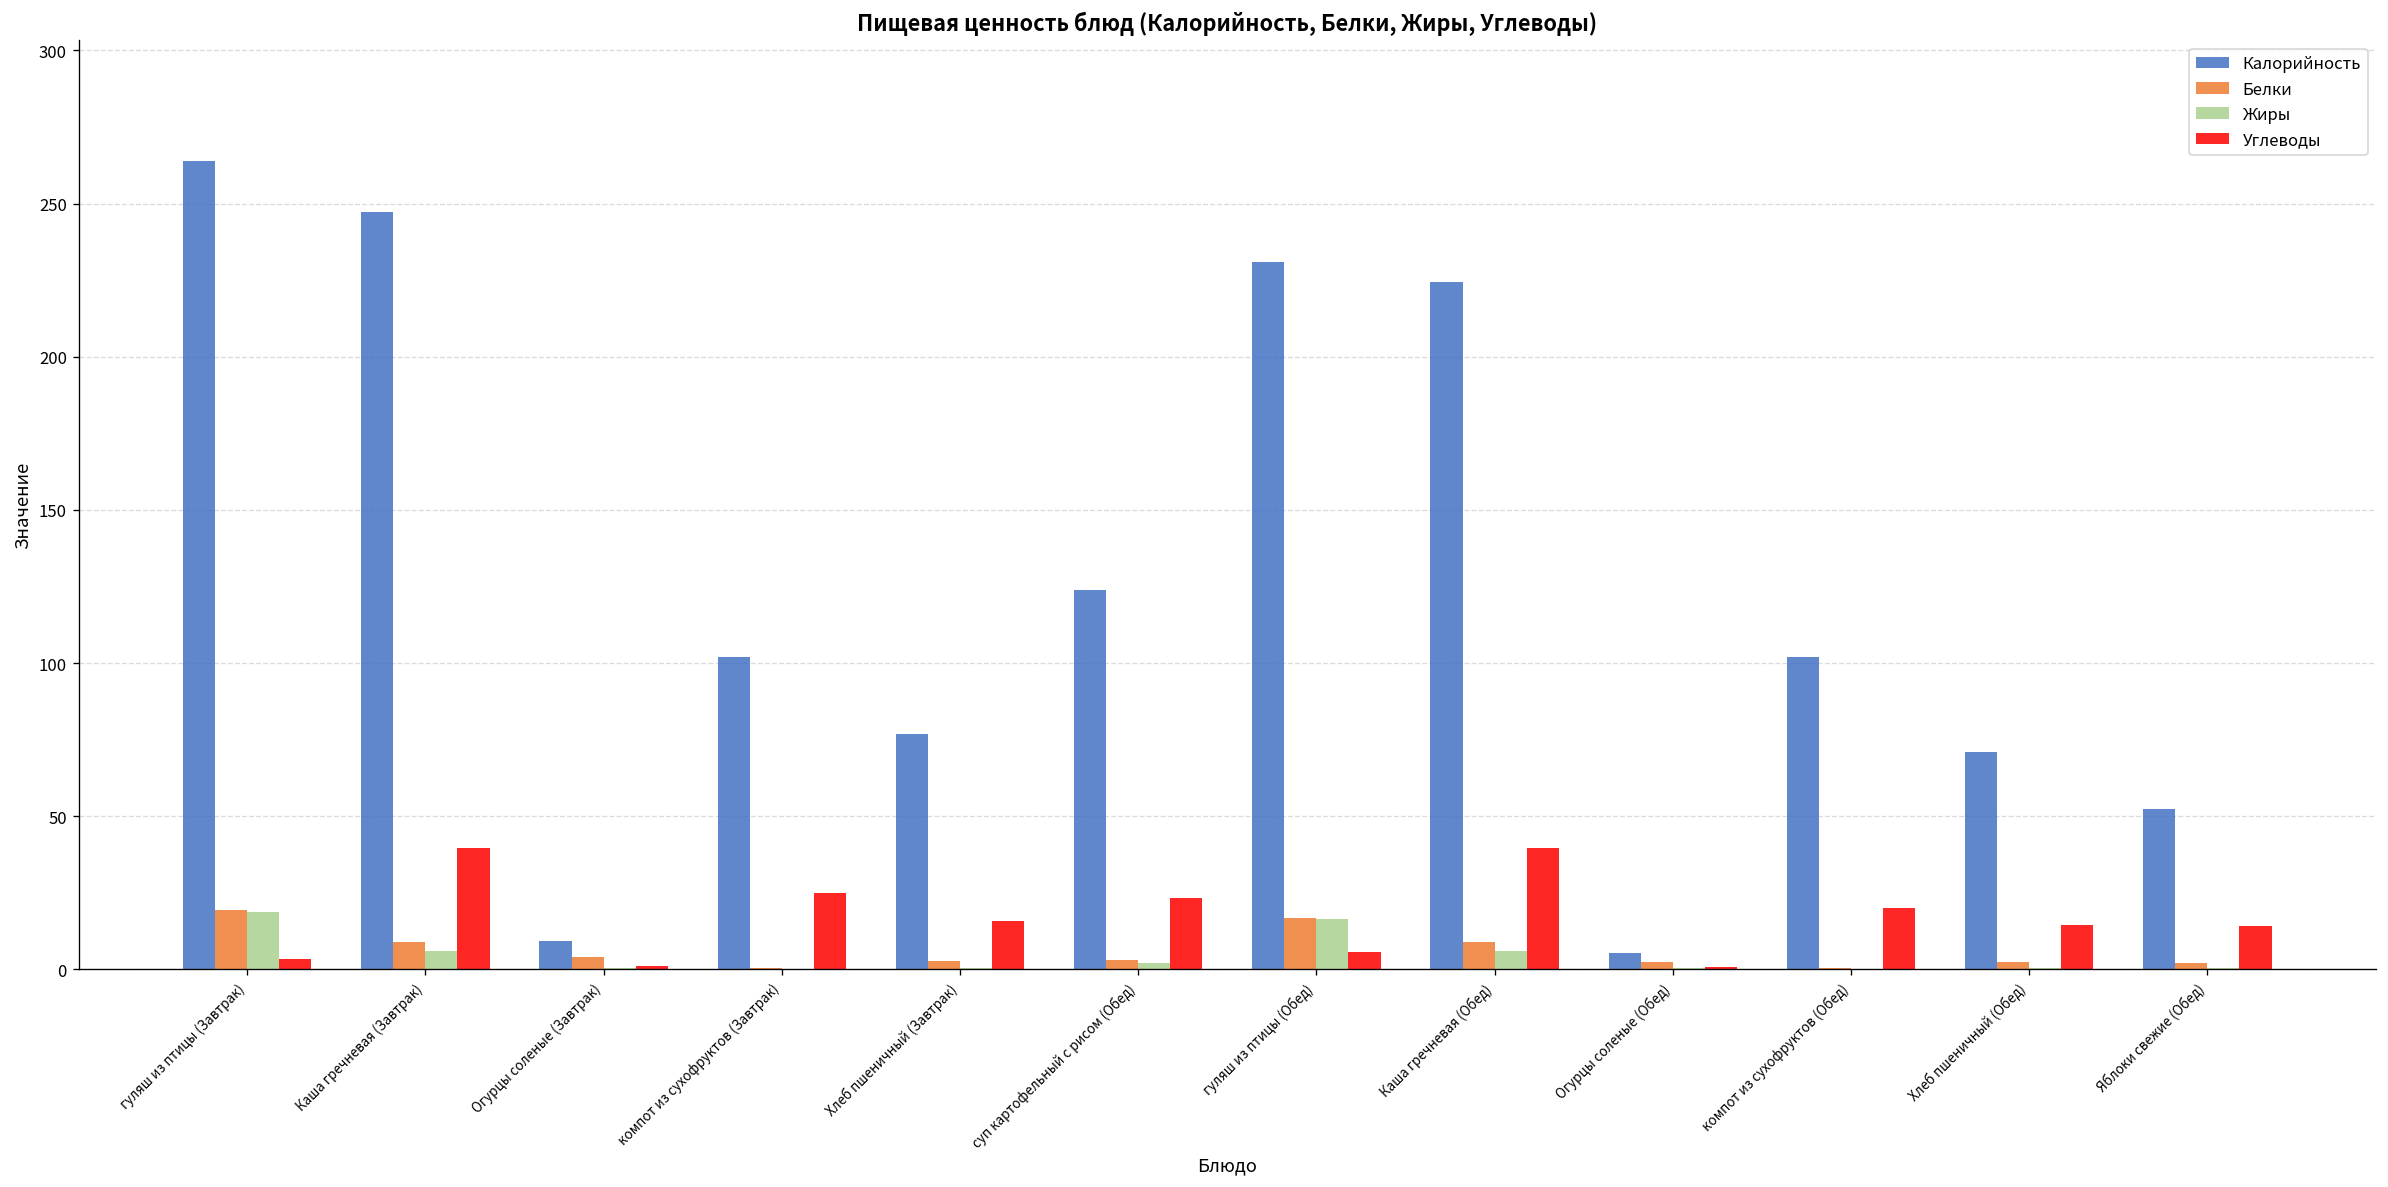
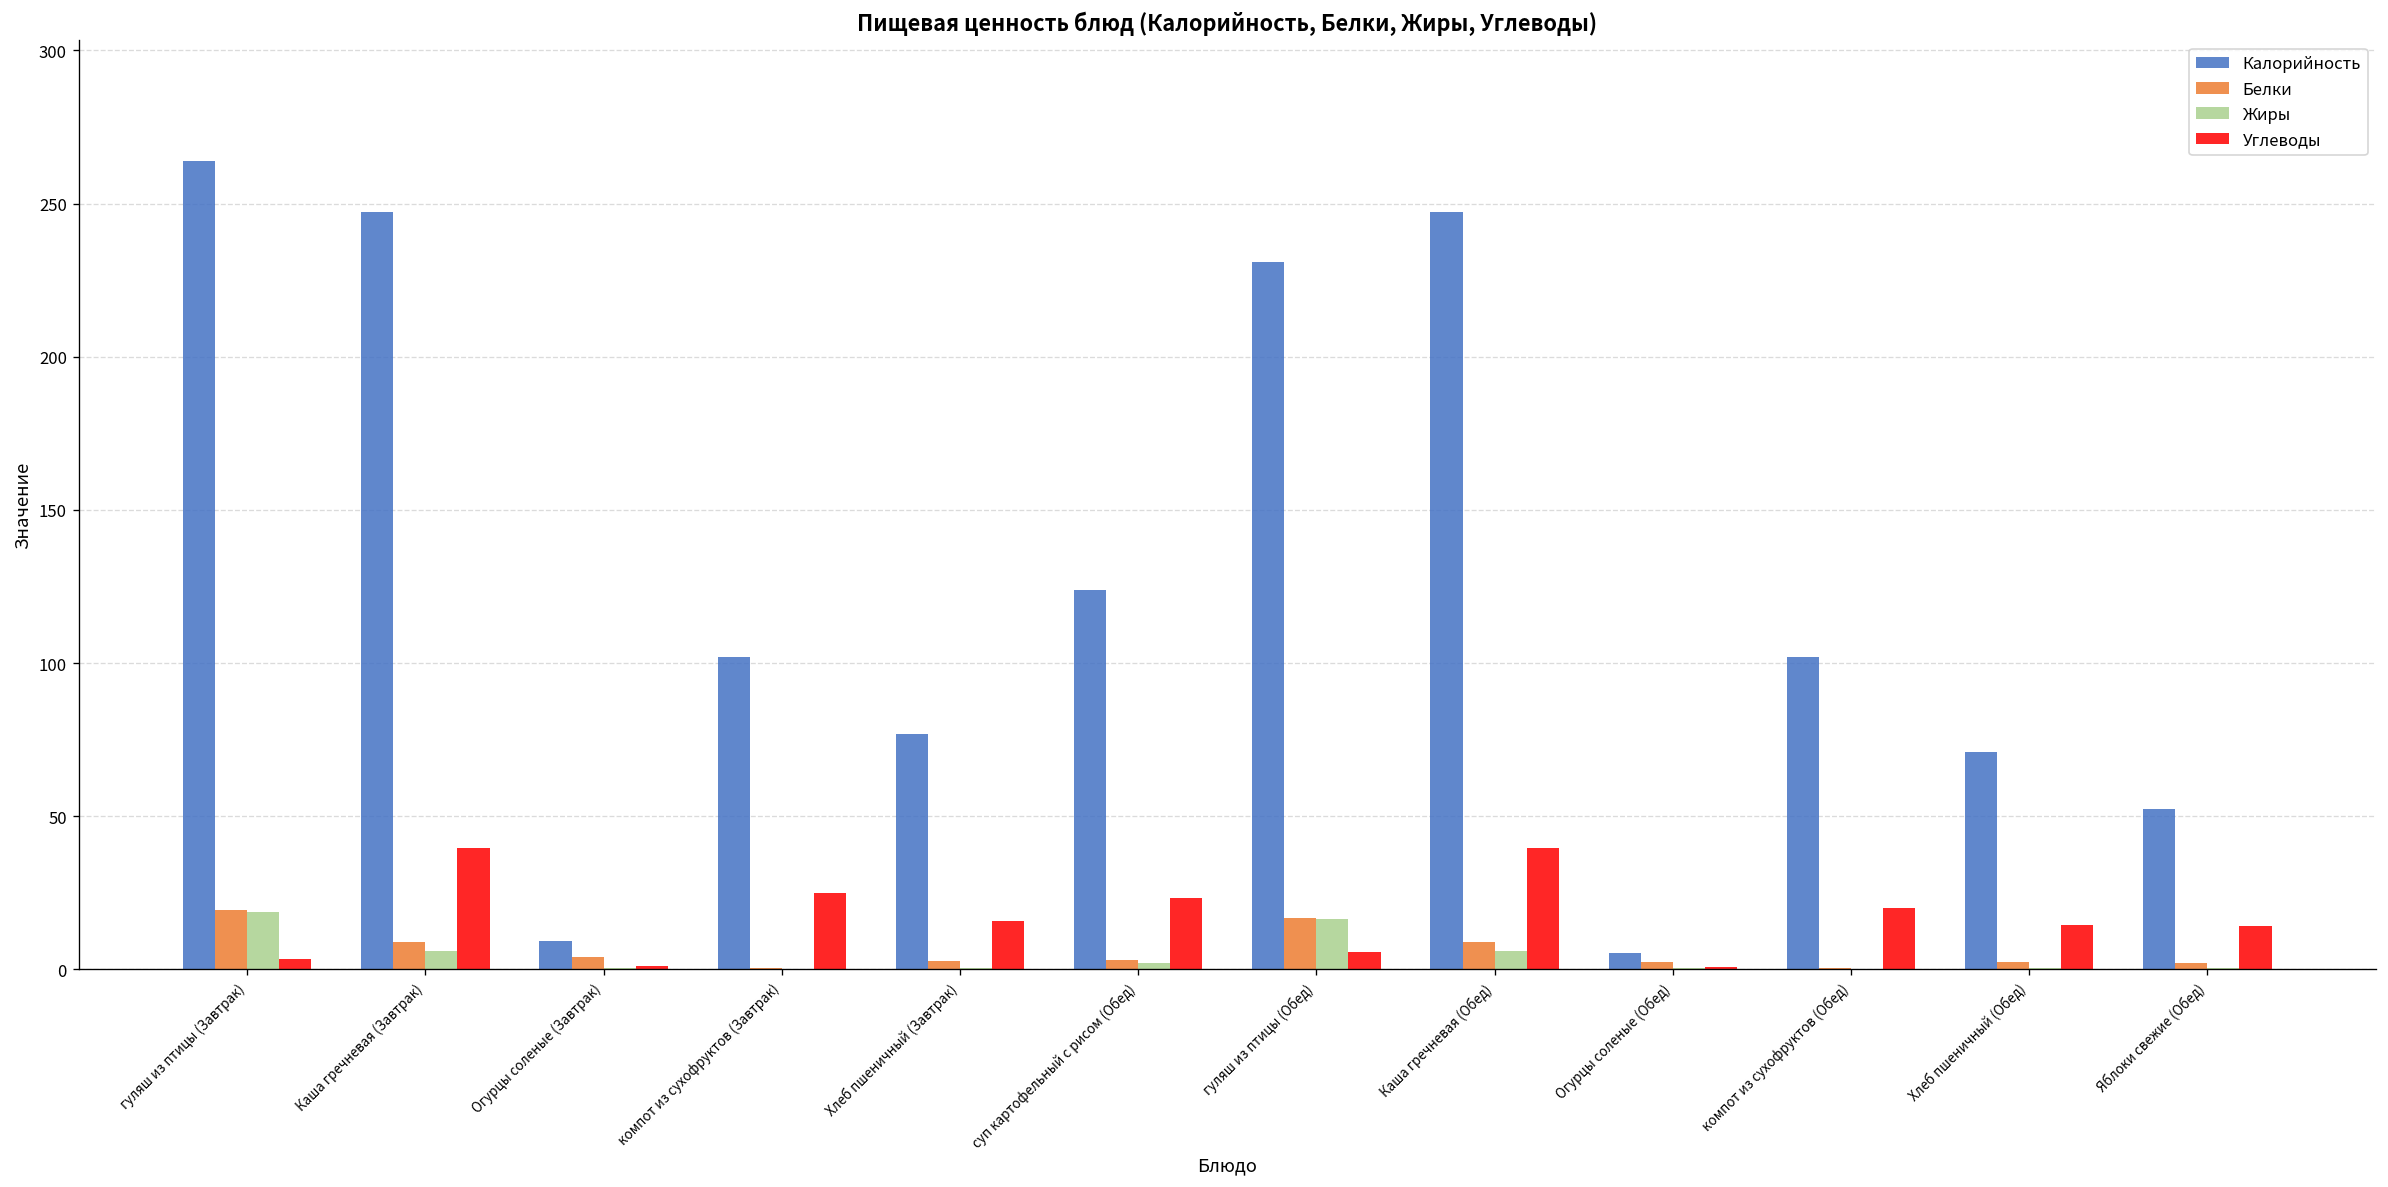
Калорийность, Каша гречневая (Обед): 224 -> 247
